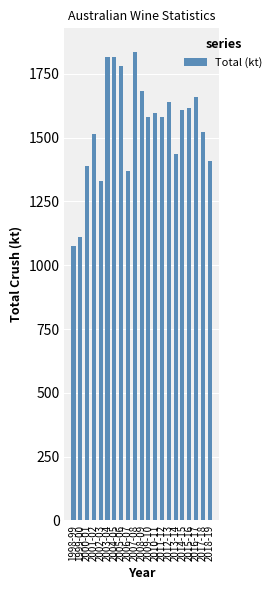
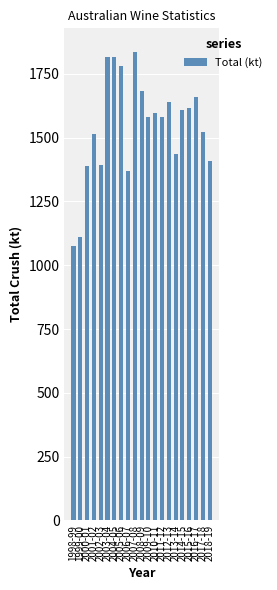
2002-03: 1330 -> 1390
